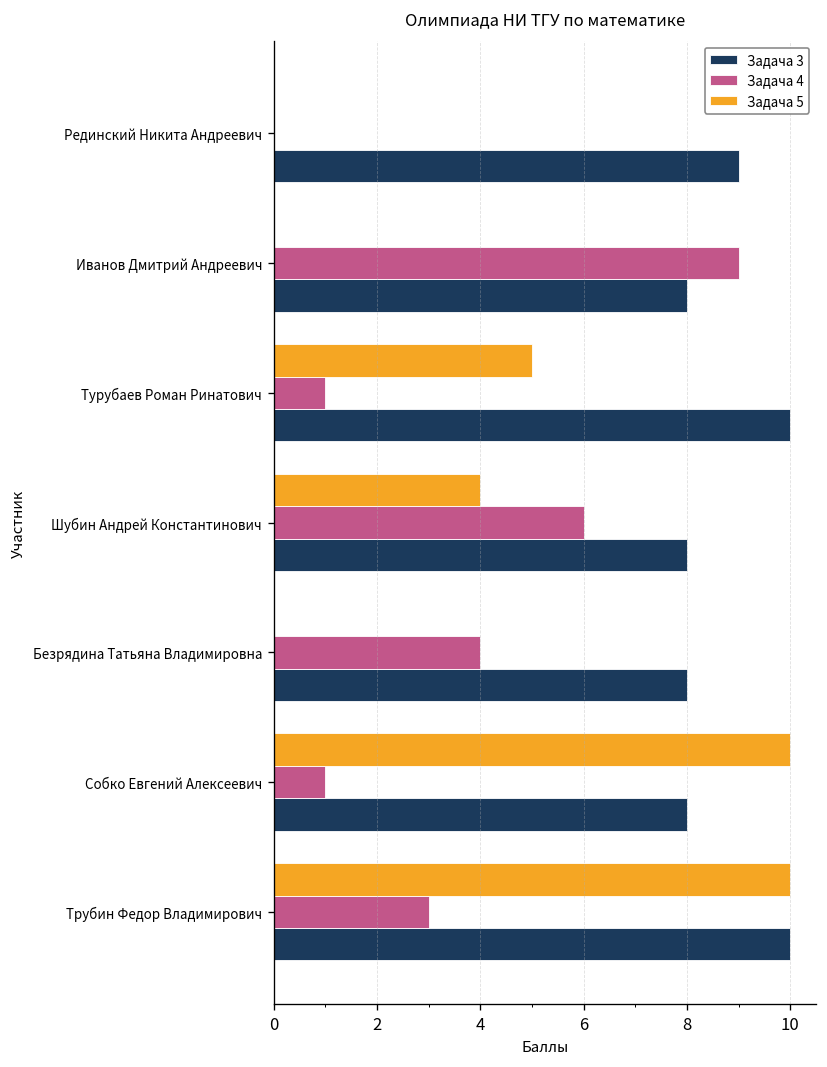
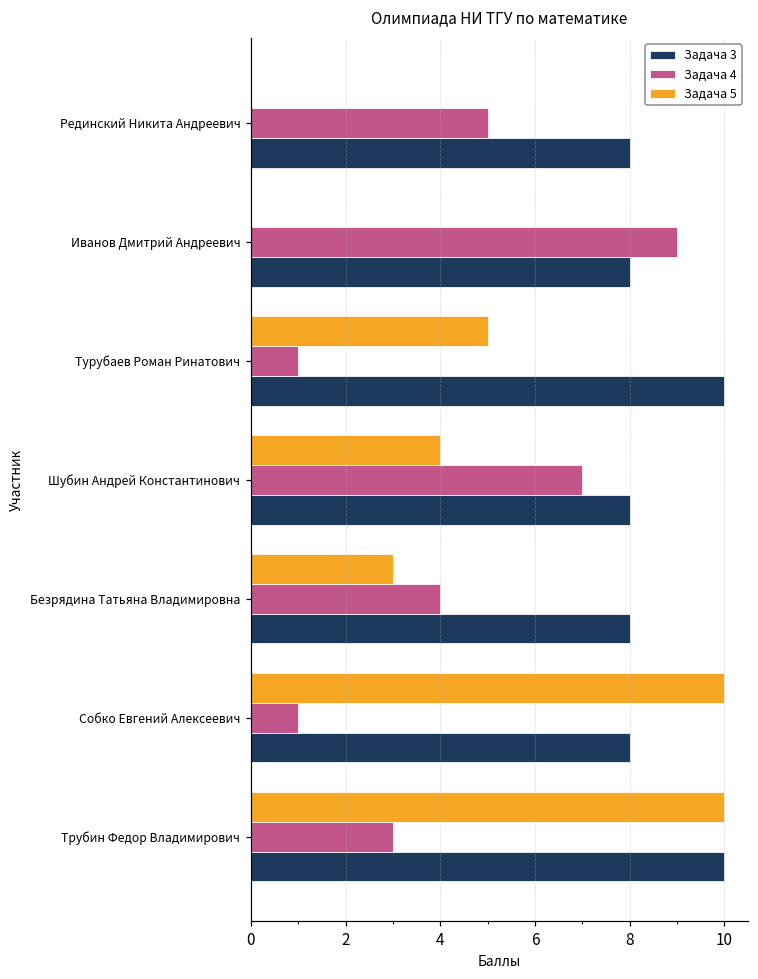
Задача 4, Рединский Никита Андреевич: 0 -> 5
Задача 3, Рединский Никита Андреевич: 9 -> 8
Задача 4, Шубин Андрей Константинович: 6 -> 7
Задача 5, Безрядина Татьяна Владимировна: 0 -> 3
